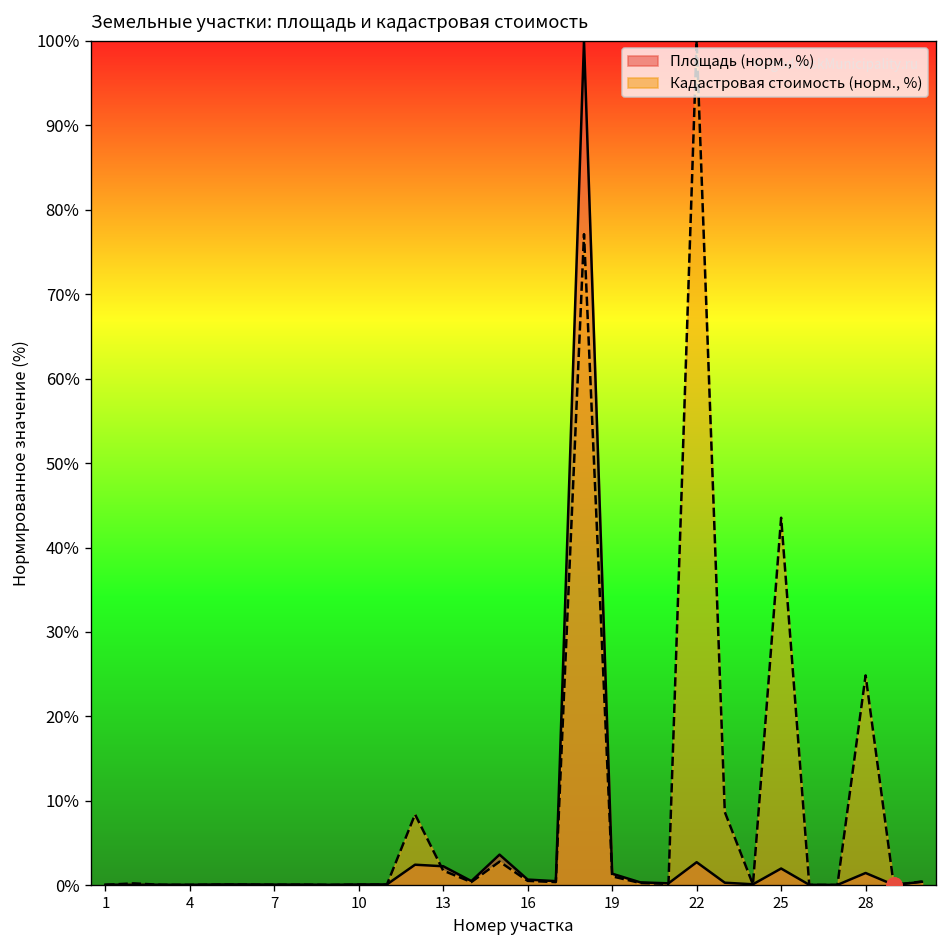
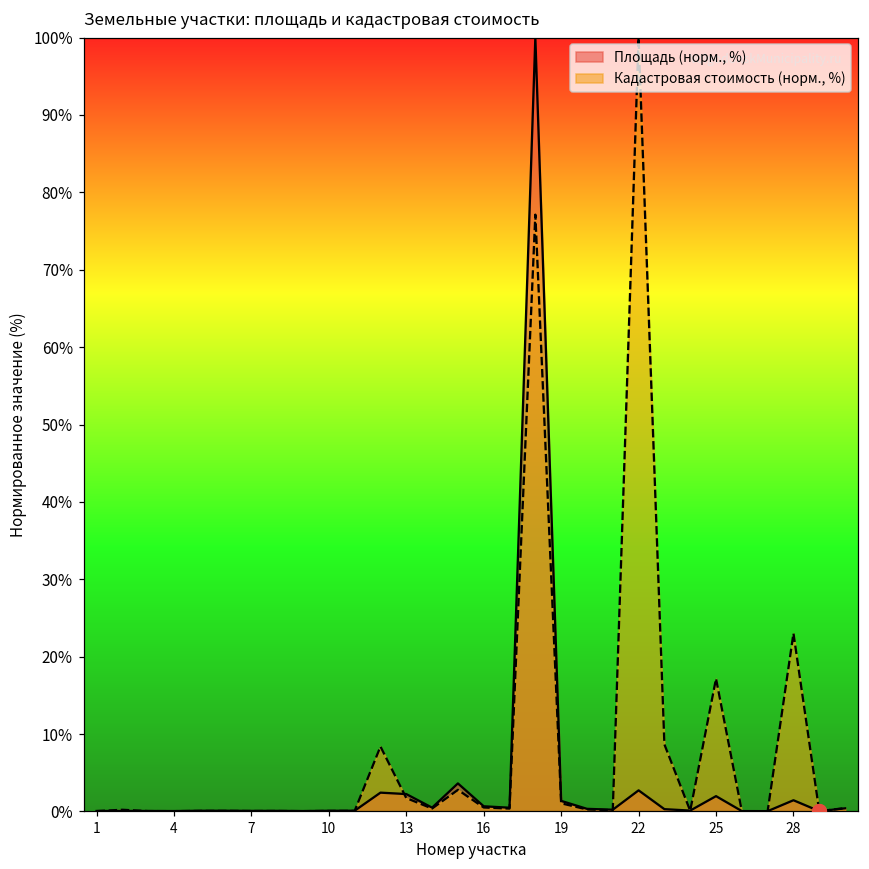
Кадастровая стоимость (норм., %), 25: 44% -> 17%
Кадастровая стоимость (норм., %), 28: 25% -> 23%
